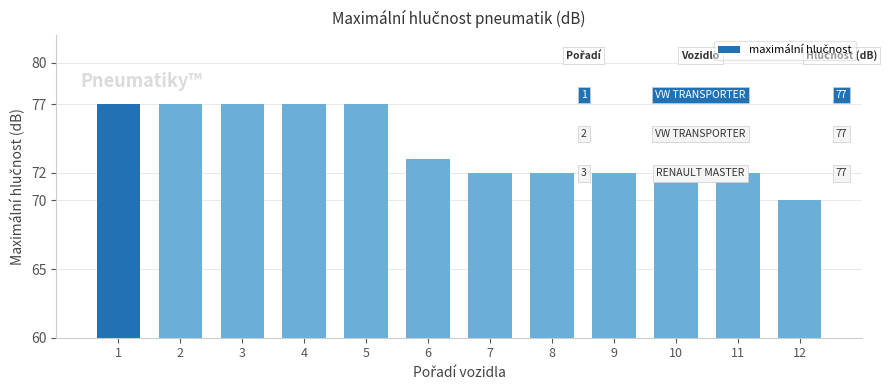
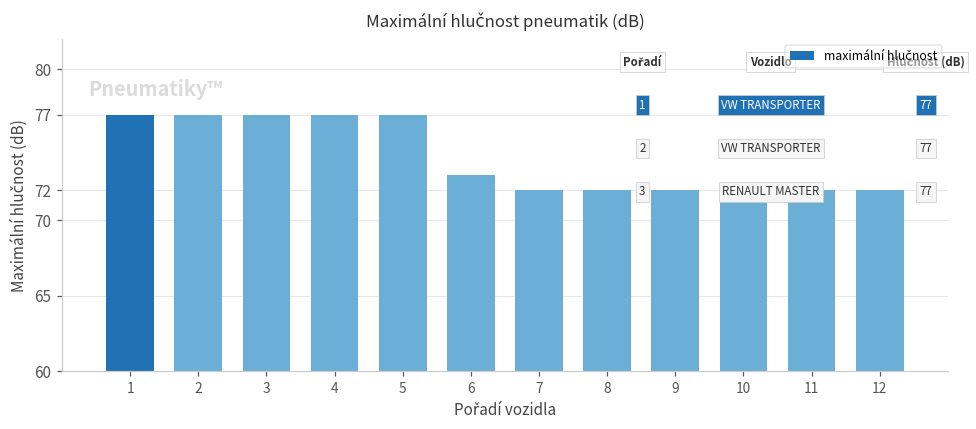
12: 70 -> 72
